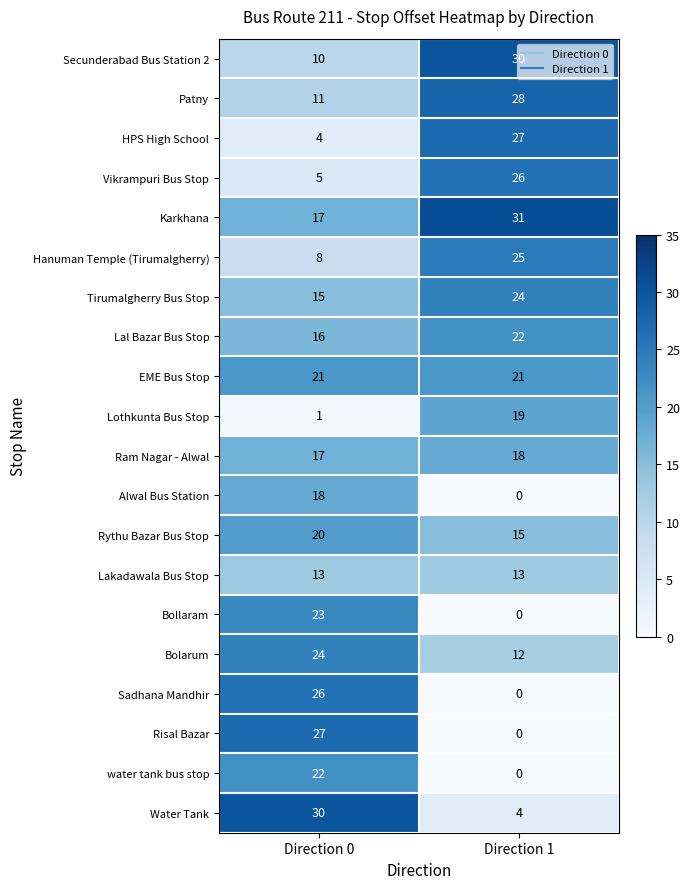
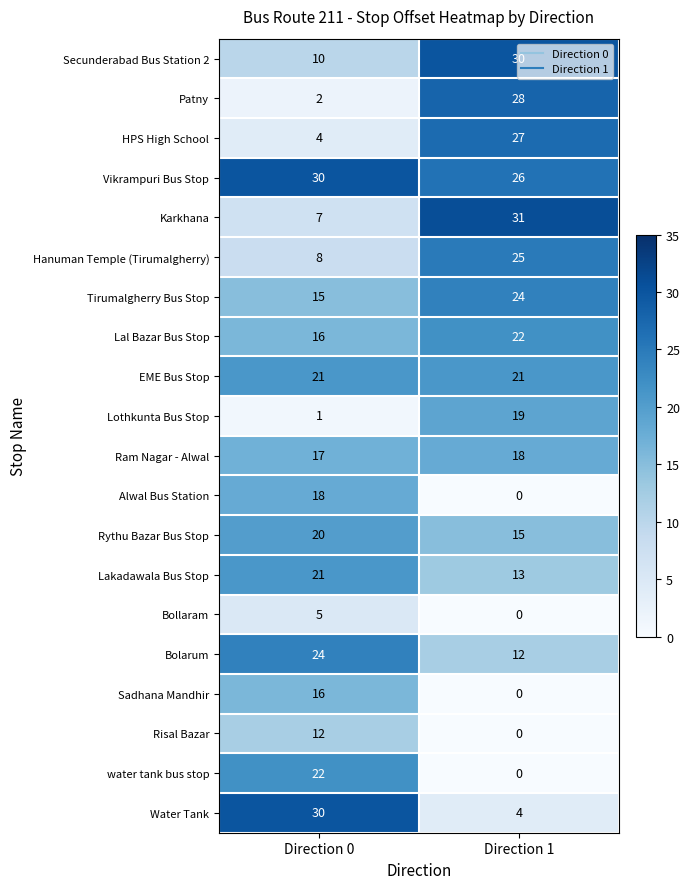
Patny, Direction 0: 11 -> 2
Vikrampuri Bus Stop, Direction 0: 5 -> 30
Karkhana, Direction 0: 17 -> 7
Lakadawala Bus Stop, Direction 0: 13 -> 21
Bollaram, Direction 0: 23 -> 5
Sadhana Mandhir, Direction 0: 26 -> 16
Risal Bazar, Direction 0: 27 -> 12
